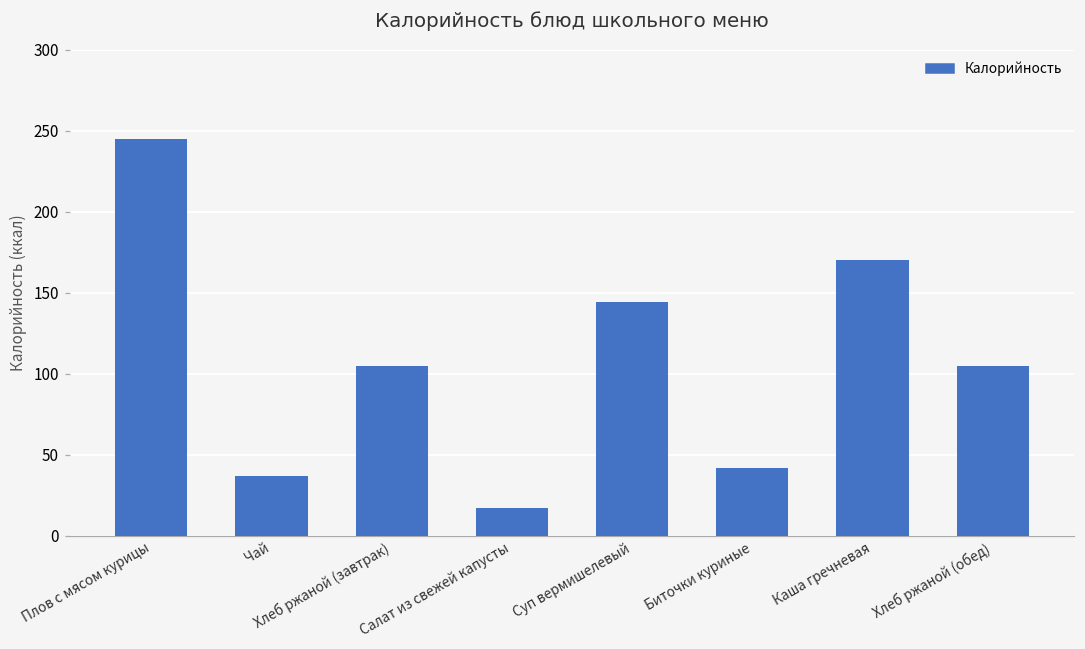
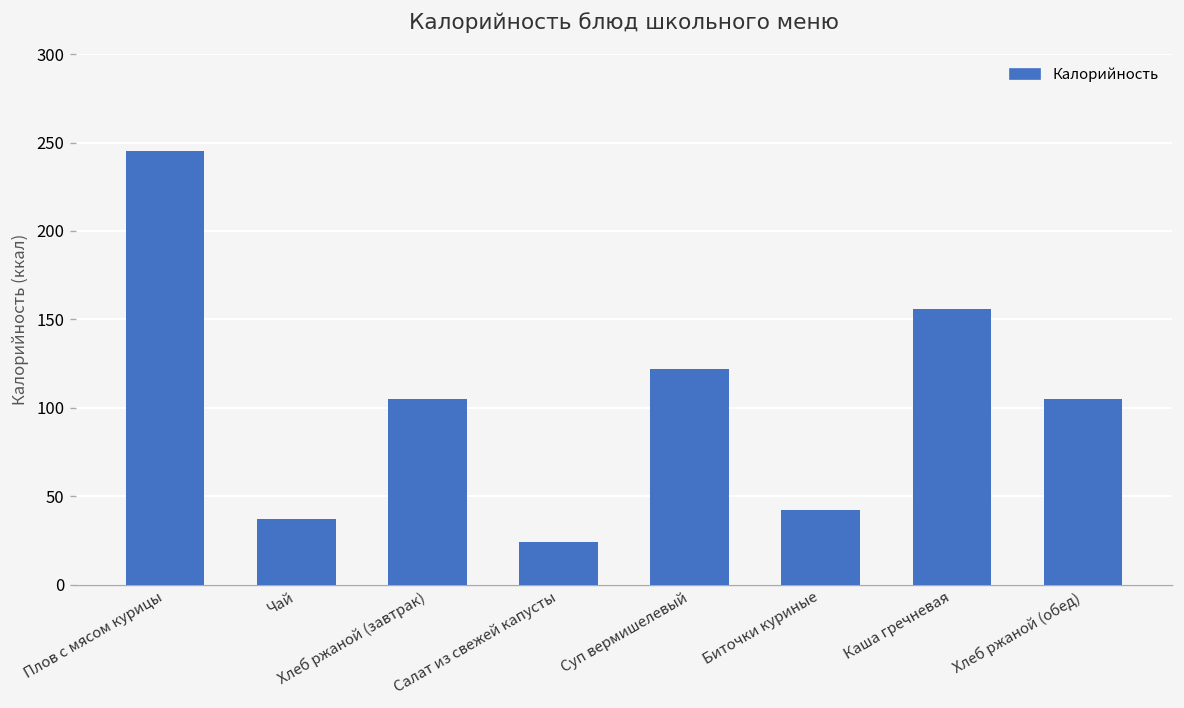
Салат из свежей капусты: 17 -> 24
Суп вермишелевый: 144 -> 122
Каша гречневая: 170 -> 156
